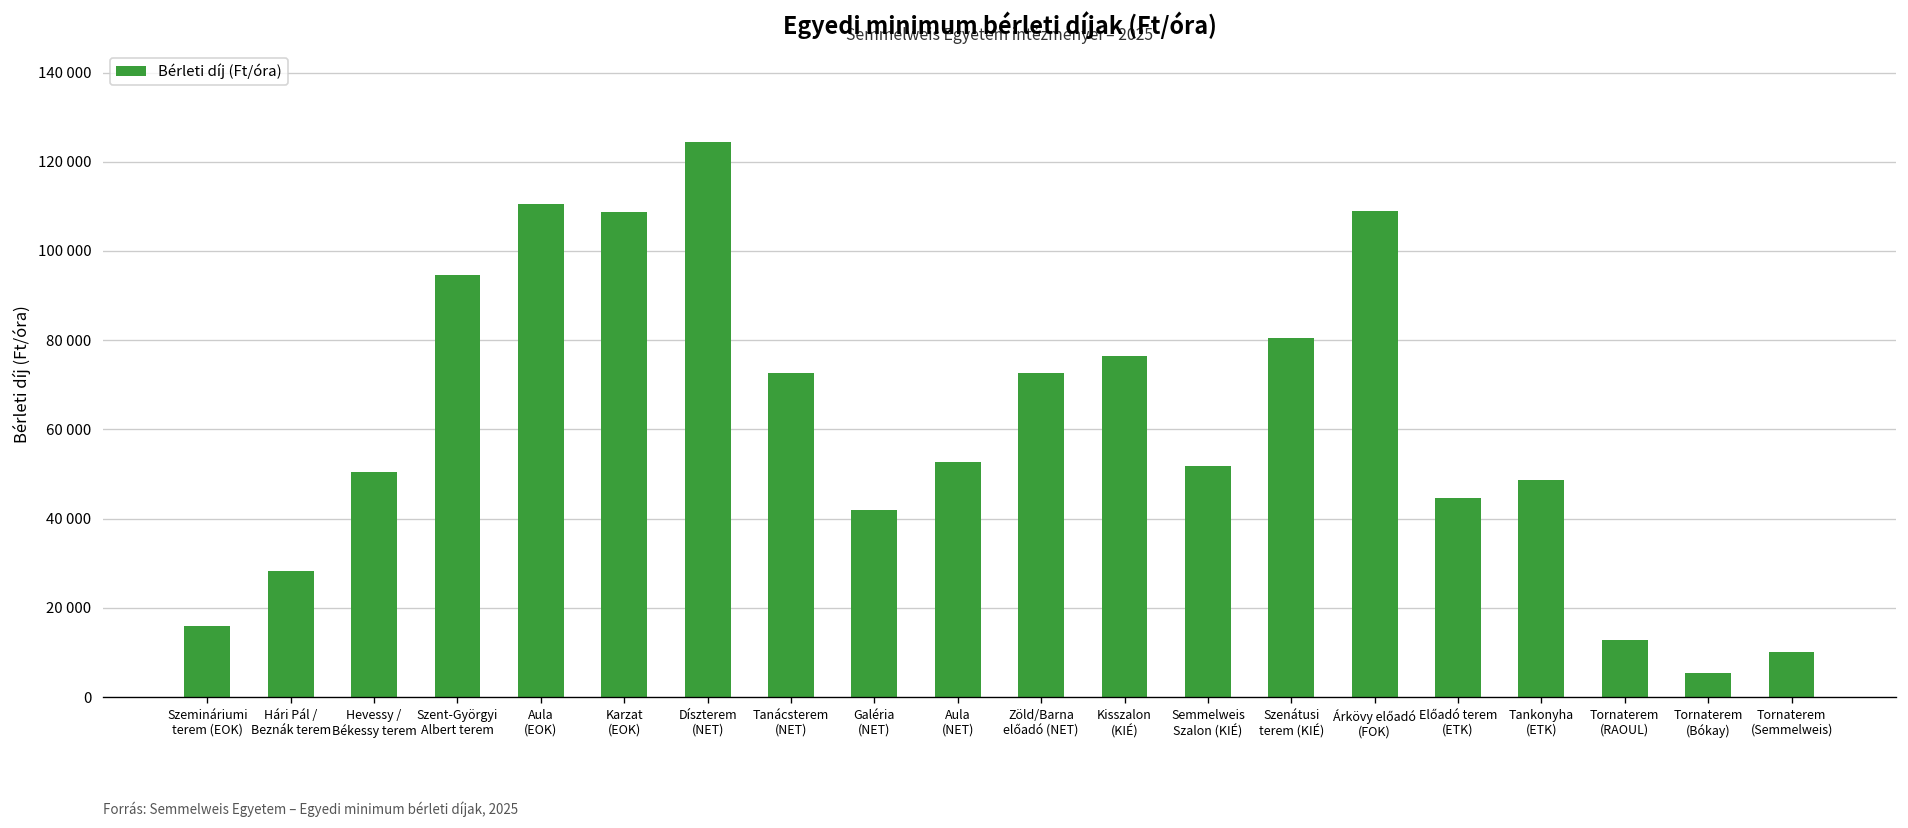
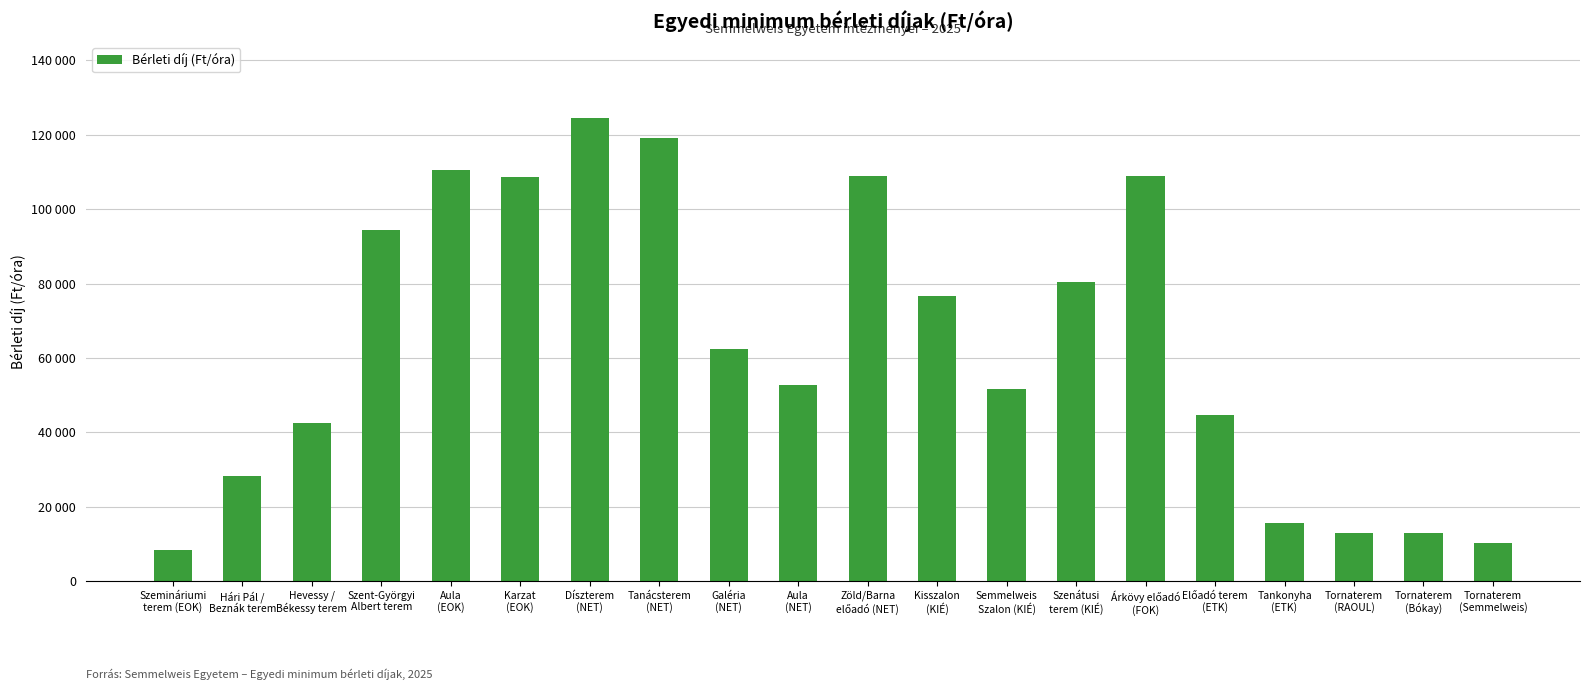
Szemináriumi terem (EOK): 16000 -> 8000
Hevessy / Békessy terem: 50000 -> 42000
Tanácsterem (NET): 73000 -> 119000
Galéria (NET): 42000 -> 62000
Zöld/Barna előadó (NET): 73000 -> 109000
Tankonyha (ETK): 49000 -> 16000
Tornaterem (Bókay): 5000 -> 13000
